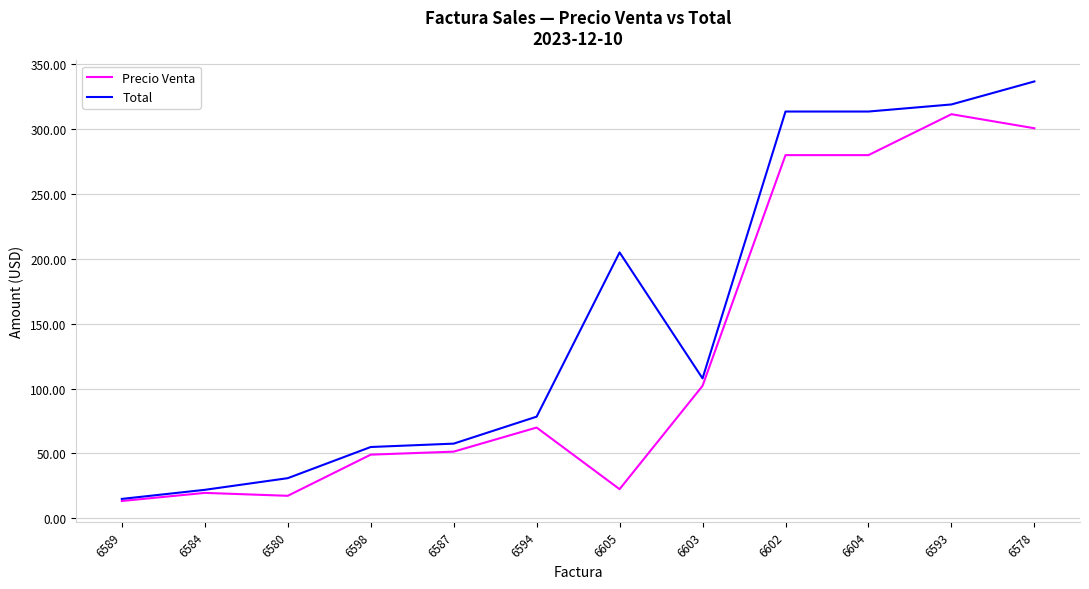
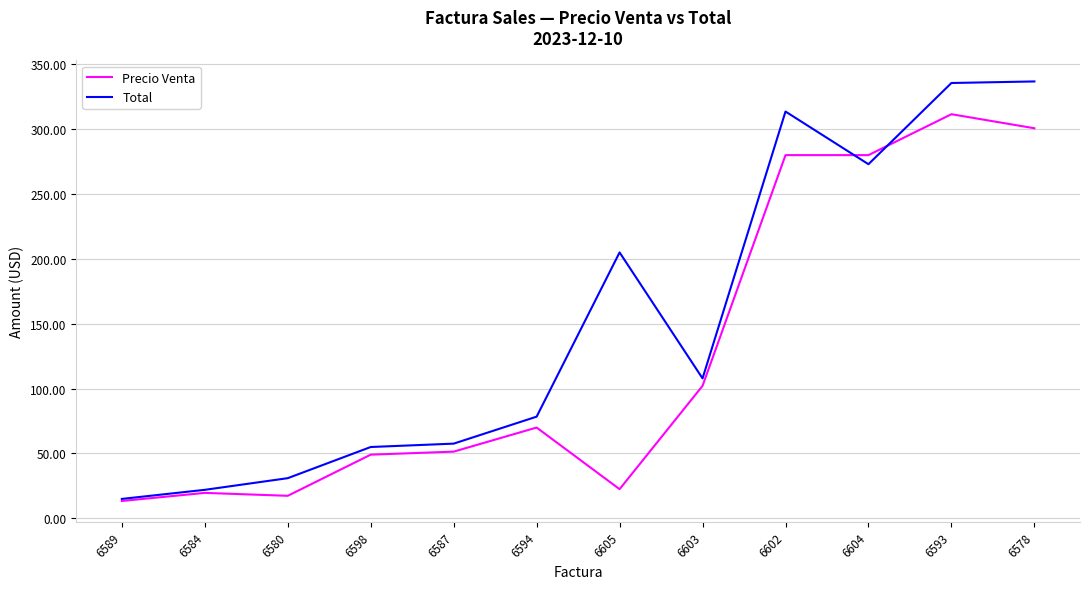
Total, 6604: 314 -> 273
Total, 6593: 319 -> 336
